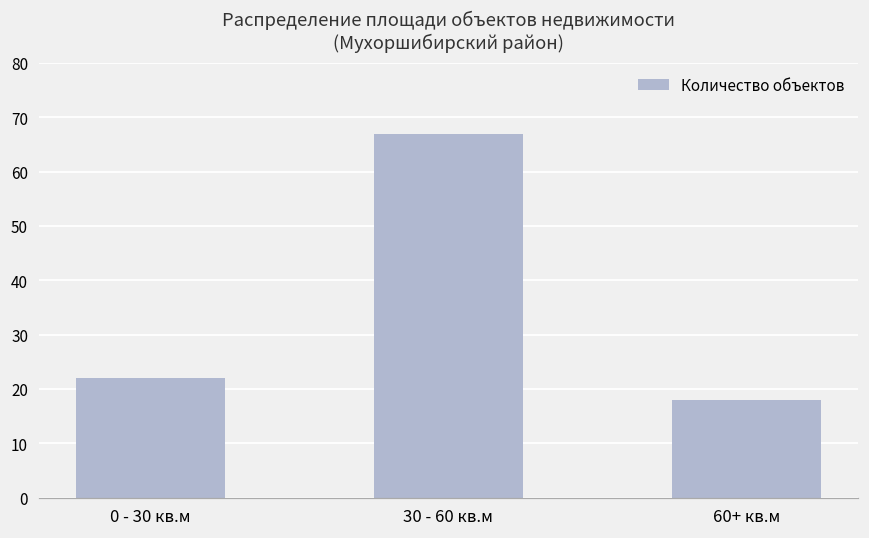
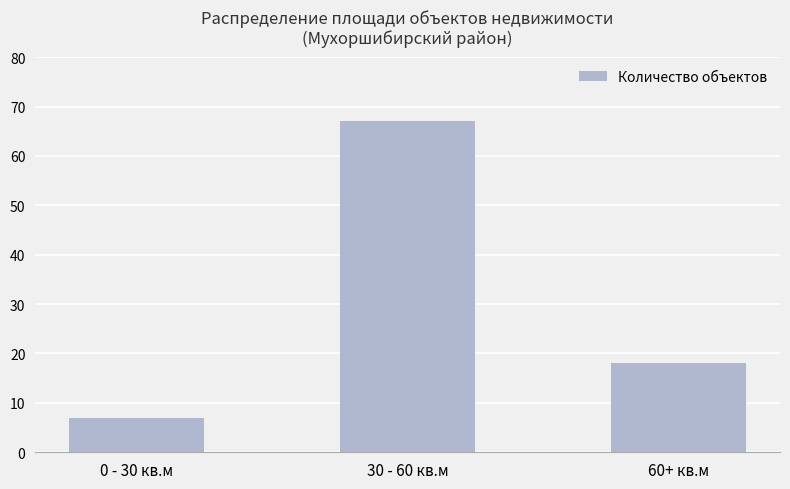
0 - 30 кв.м: 22 -> 7
